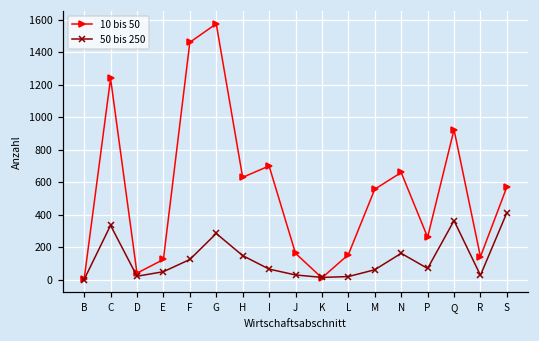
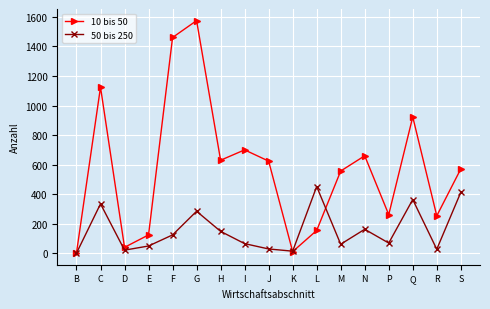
10 bis 50, C: 1240 -> 1120
10 bis 50, J: 160 -> 620
50 bis 250, L: 20 -> 450
10 bis 50, R: 140 -> 250
